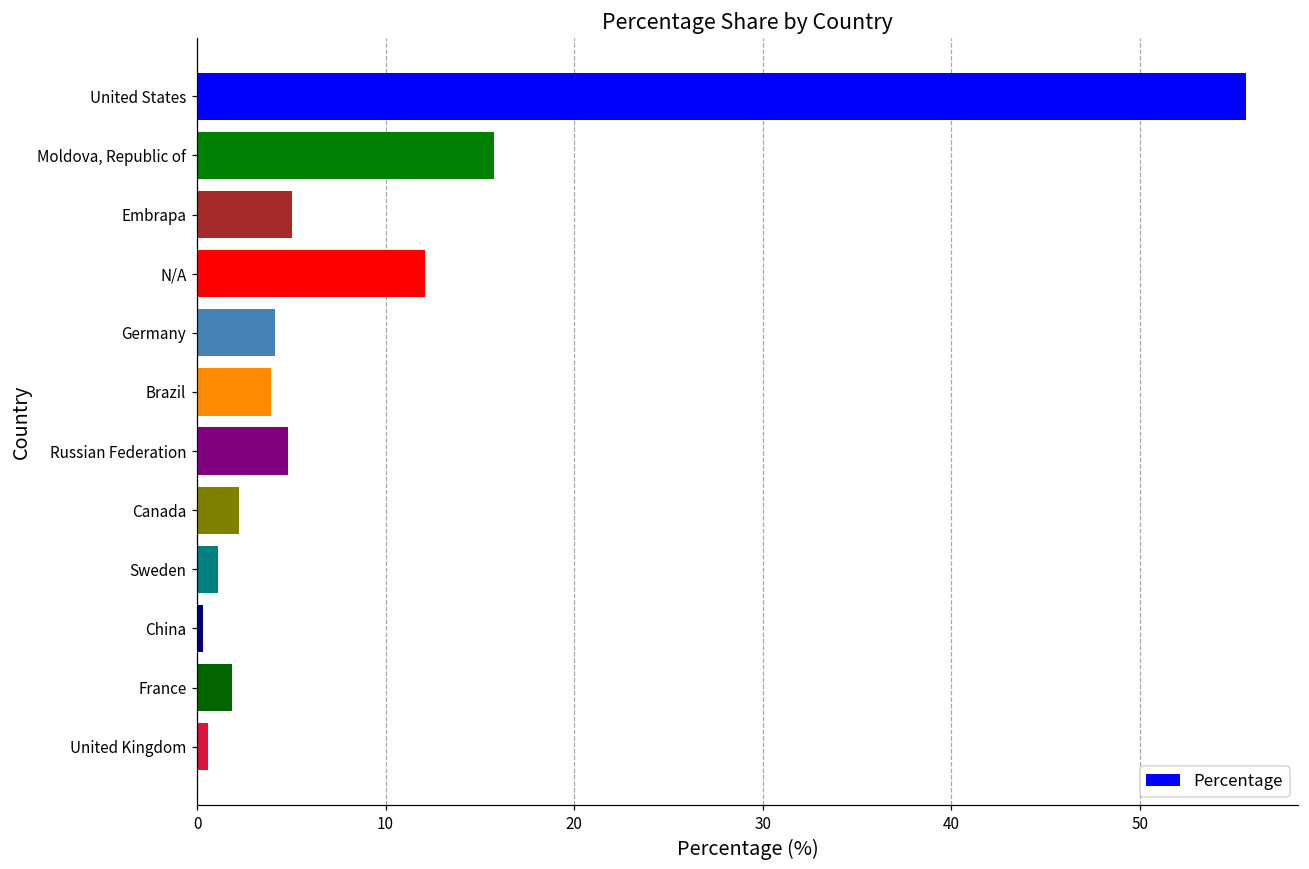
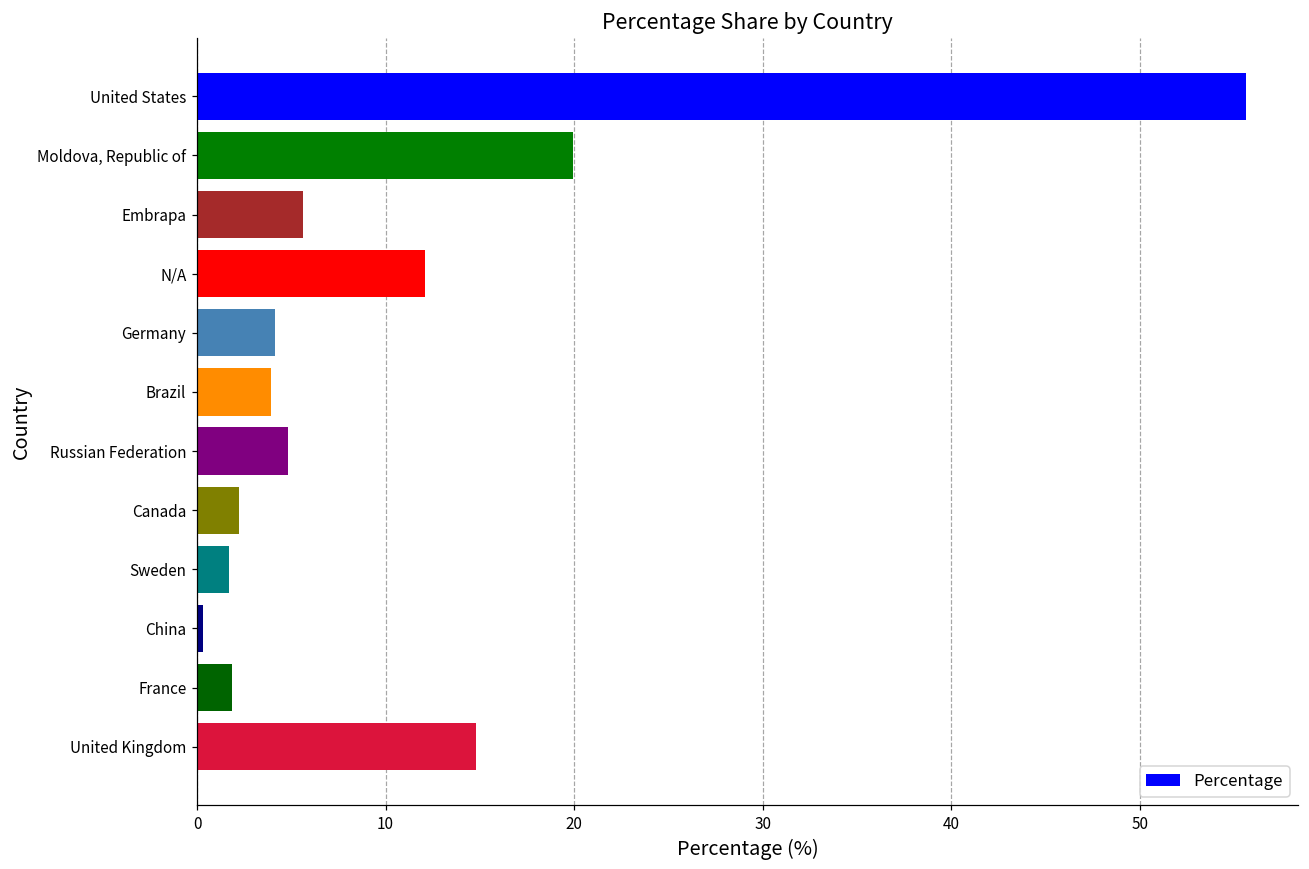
Moldova, Republic of: 15.7 -> 20.0
Embrapa: 5.0 -> 5.6
Sweden: 1.1 -> 1.7
United Kingdom: 0.6 -> 14.8
